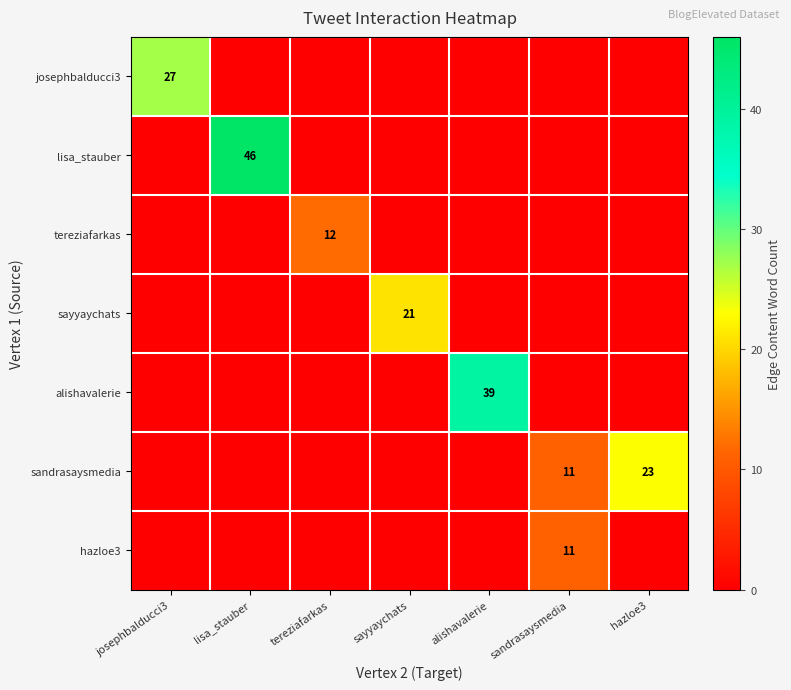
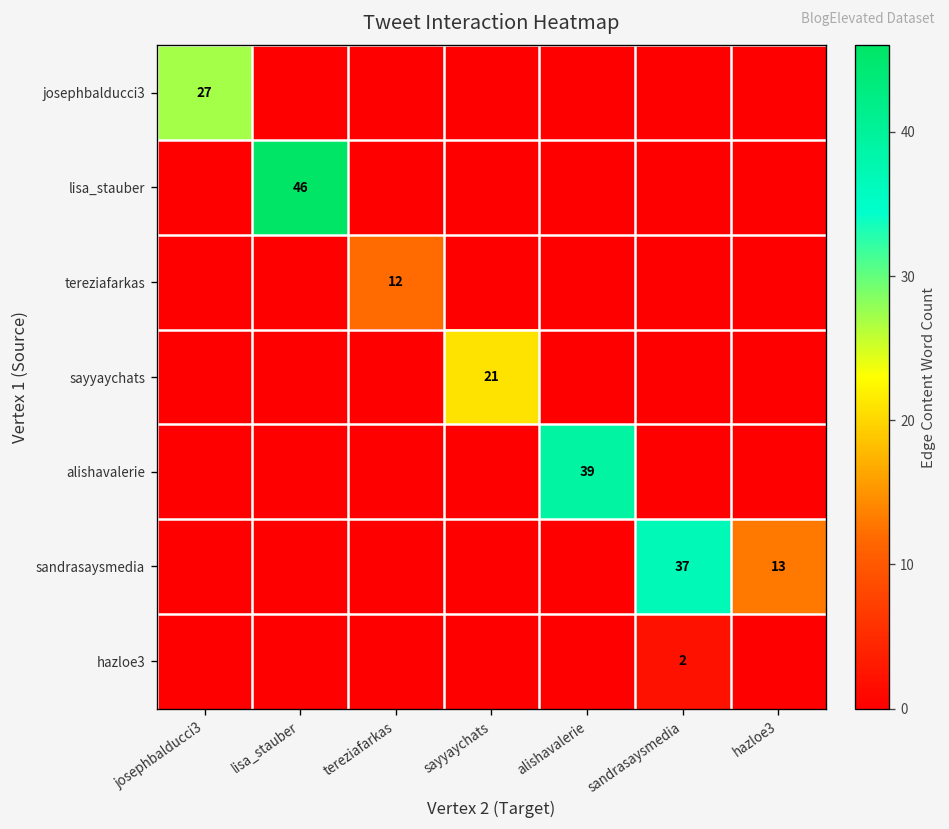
sandrasaysmedia, sandrasaysmedia: 11 -> 37
sandrasaysmedia, hazloe3: 23 -> 13
hazloe3, sandrasaysmedia: 11 -> 2
